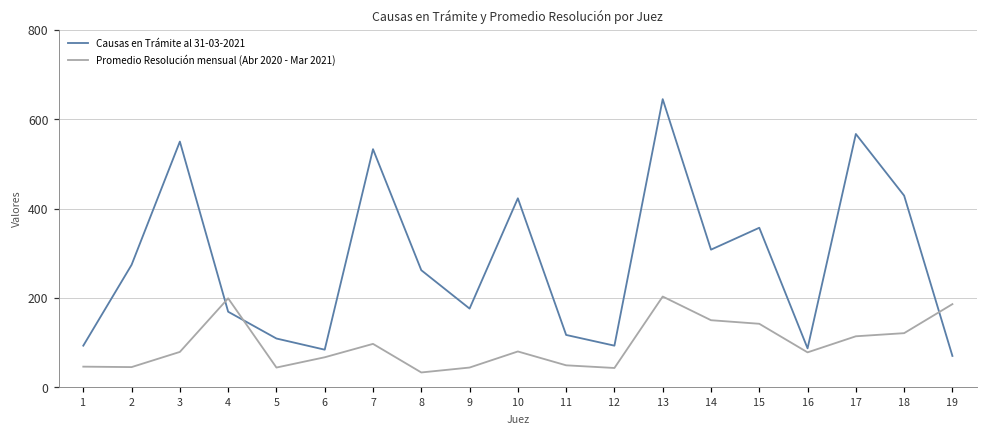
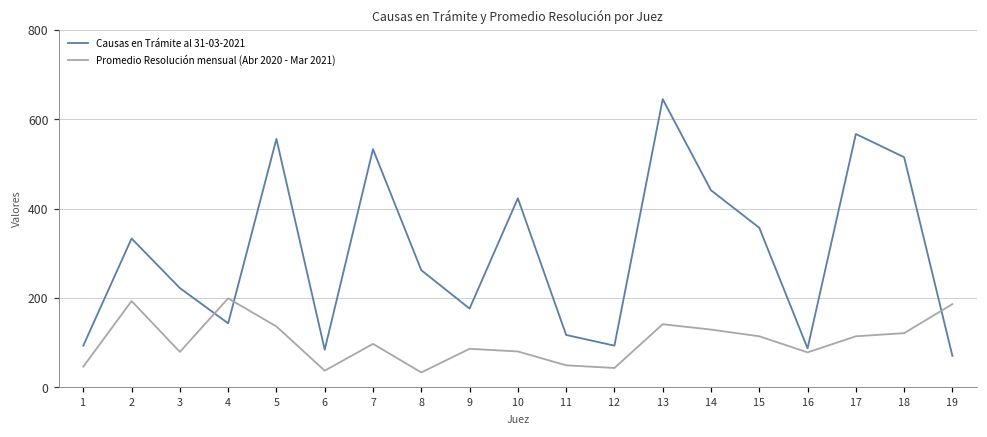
Causas en Trámite al 31-03-2021, 2: 270 -> 330
Promedio Resolución mensual (Abr 2020 - Mar 2021), 2: 50 -> 190
Causas en Trámite al 31-03-2021, 3: 550 -> 220
Causas en Trámite al 31-03-2021, 4: 170 -> 140
Causas en Trámite al 31-03-2021, 5: 110 -> 560
Promedio Resolución mensual (Abr 2020 - Mar 2021), 5: 40 -> 140
Promedio Resolución mensual (Abr 2020 - Mar 2021), 6: 70 -> 40
Promedio Resolución mensual (Abr 2020 - Mar 2021), 9: 40 -> 90
Promedio Resolución mensual (Abr 2020 - Mar 2021), 13: 200 -> 140
Causas en Trámite al 31-03-2021, 14: 310 -> 440
Promedio Resolución mensual (Abr 2020 - Mar 2021), 14: 150 -> 130
Promedio Resolución mensual (Abr 2020 - Mar 2021), 15: 140 -> 110
Causas en Trámite al 31-03-2021, 18: 430 -> 520
